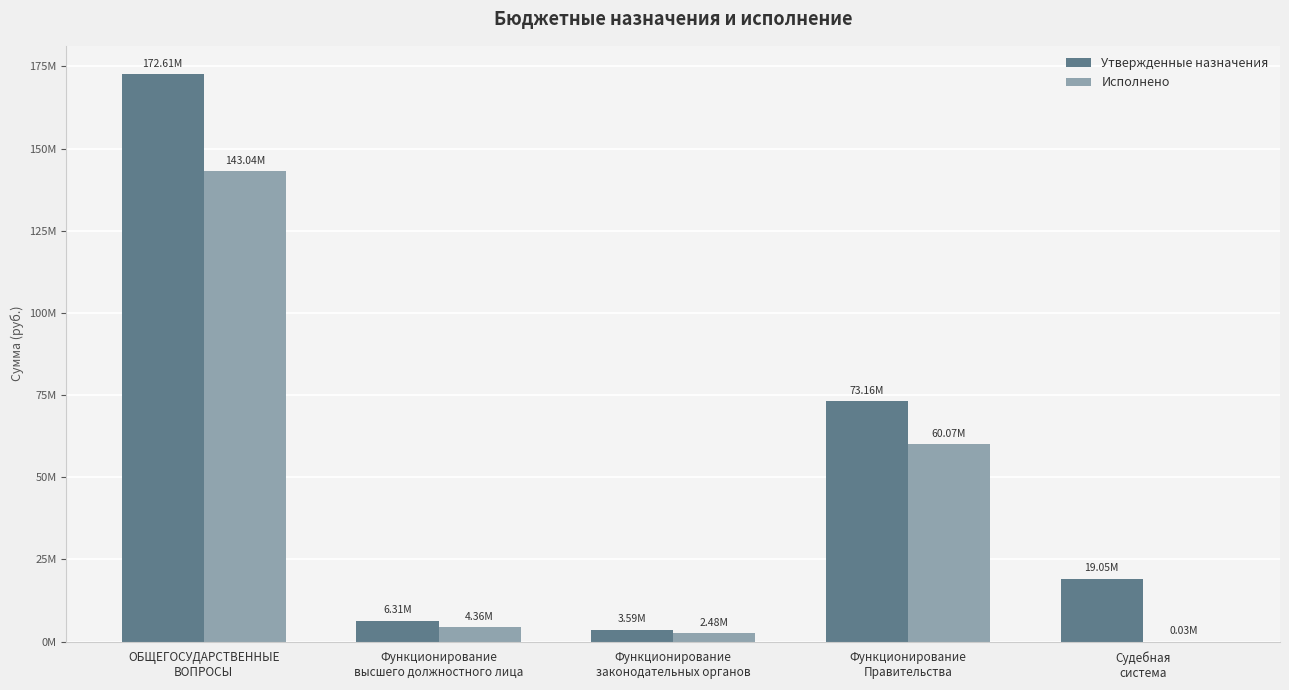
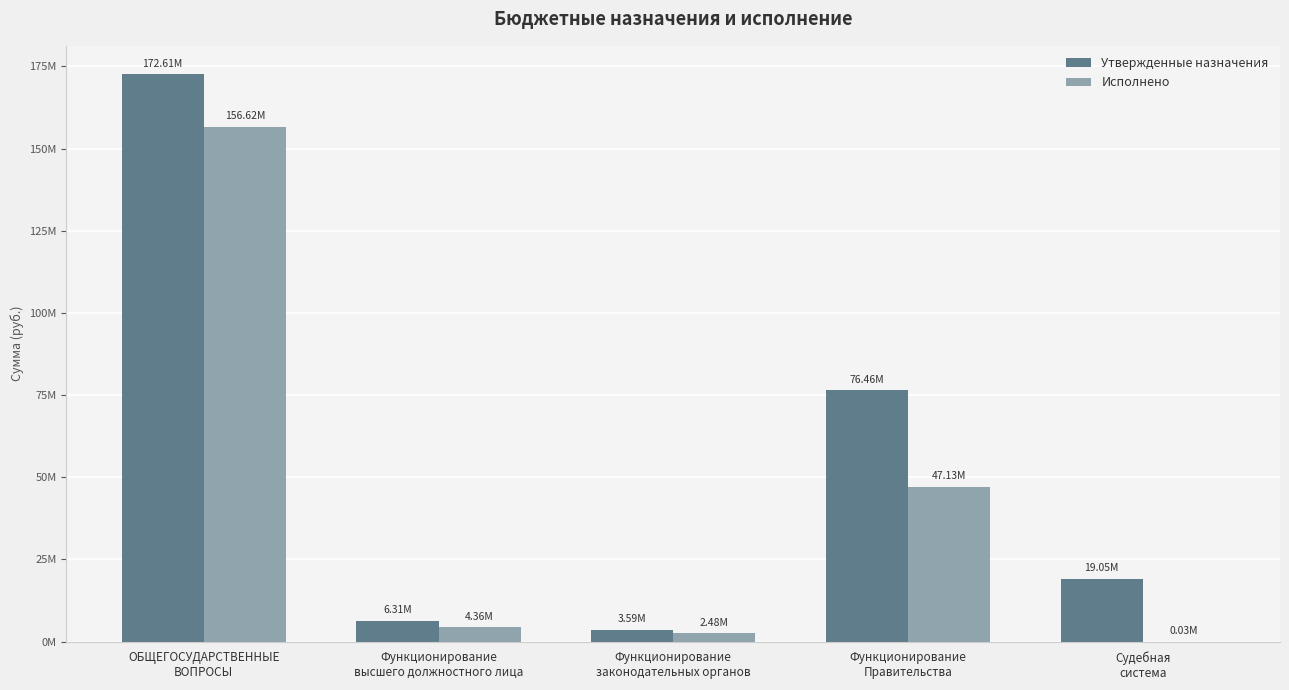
Исполнено, ОБЩЕГОСУДАРСТВЕННЫЕ ВОПРОСЫ: 143.04M -> 156.62M
Утвержденные назначения, Функционирование Правительства: 73.16M -> 76.46M
Исполнено, Функционирование Правительства: 60.07M -> 47.13M
